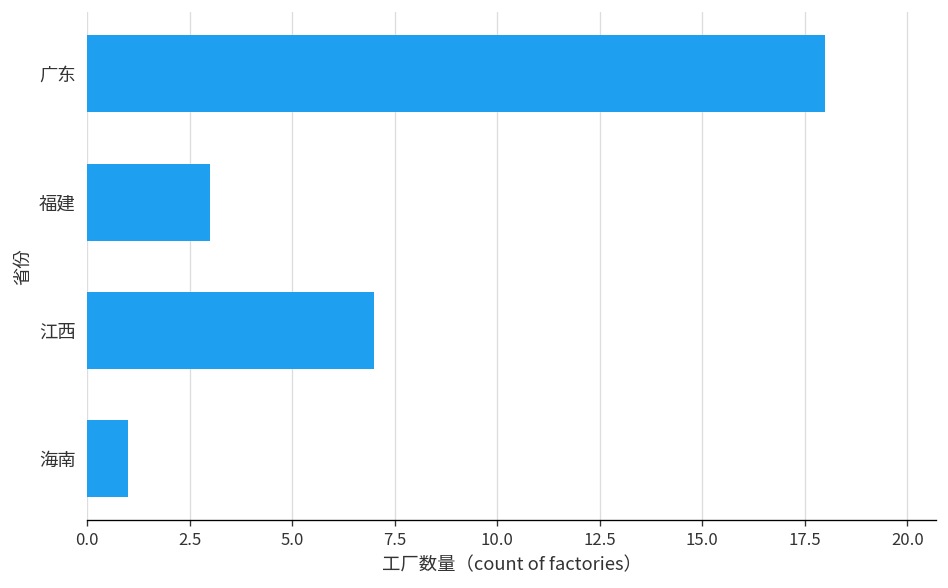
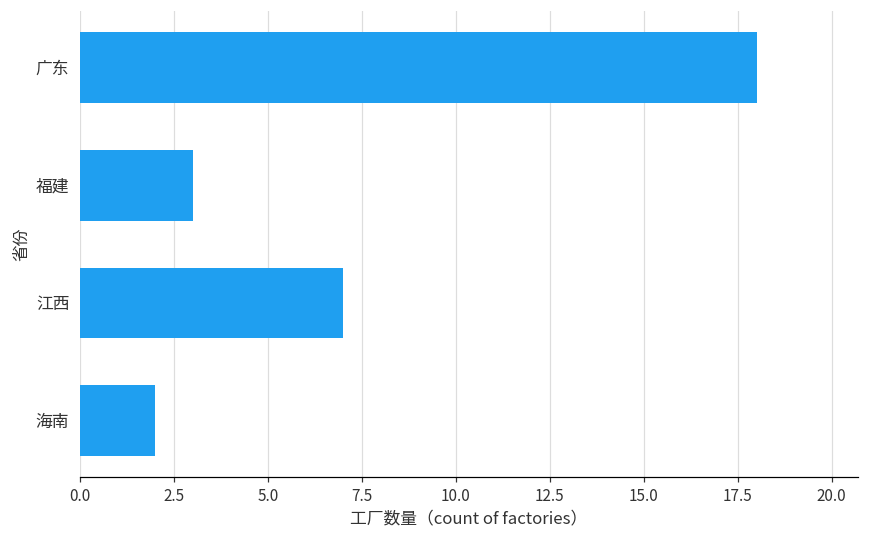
海南: 1 -> 2
